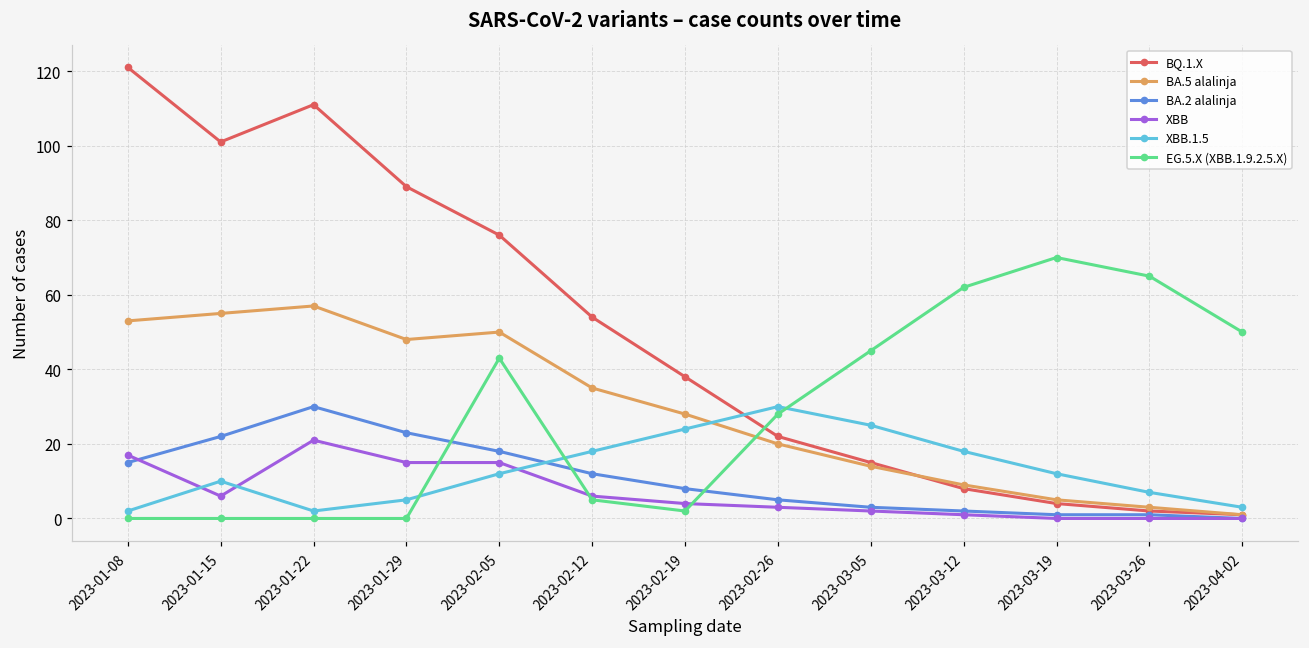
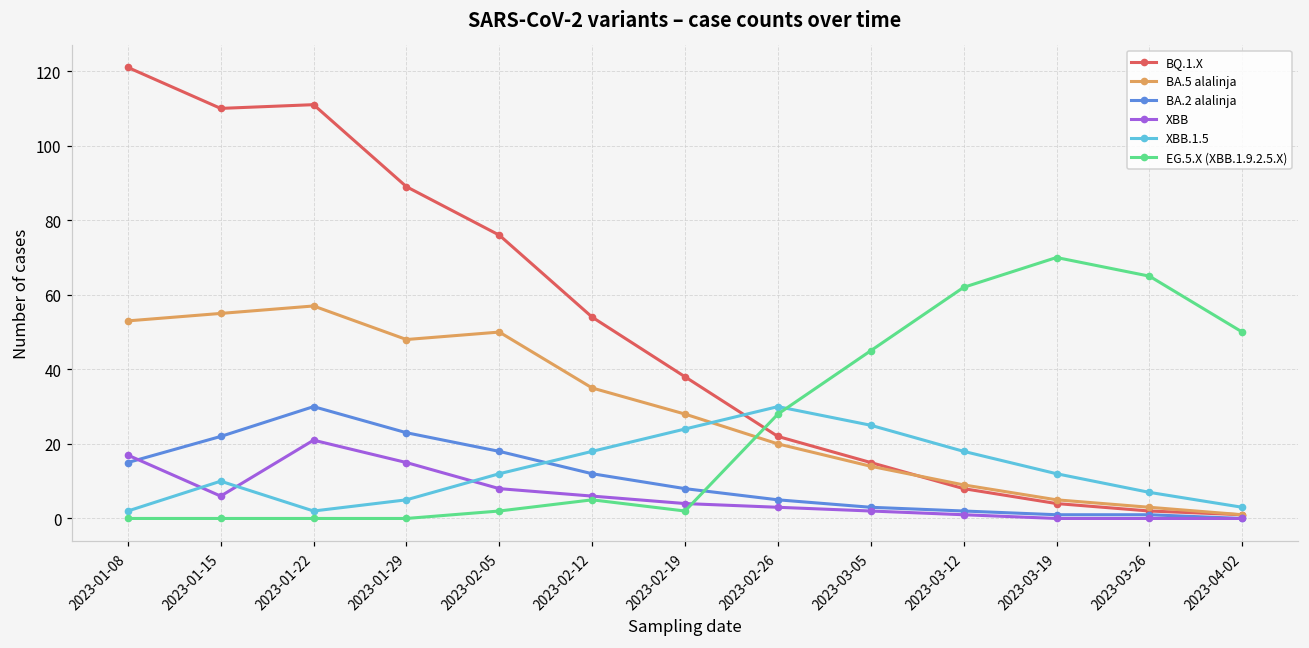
BQ.1.X, 2023-01-15: 101 -> 110
XBB, 2023-02-05: 15 -> 8
EG.5.X (XBB.1.9.2.5.X), 2023-02-05: 43 -> 2
